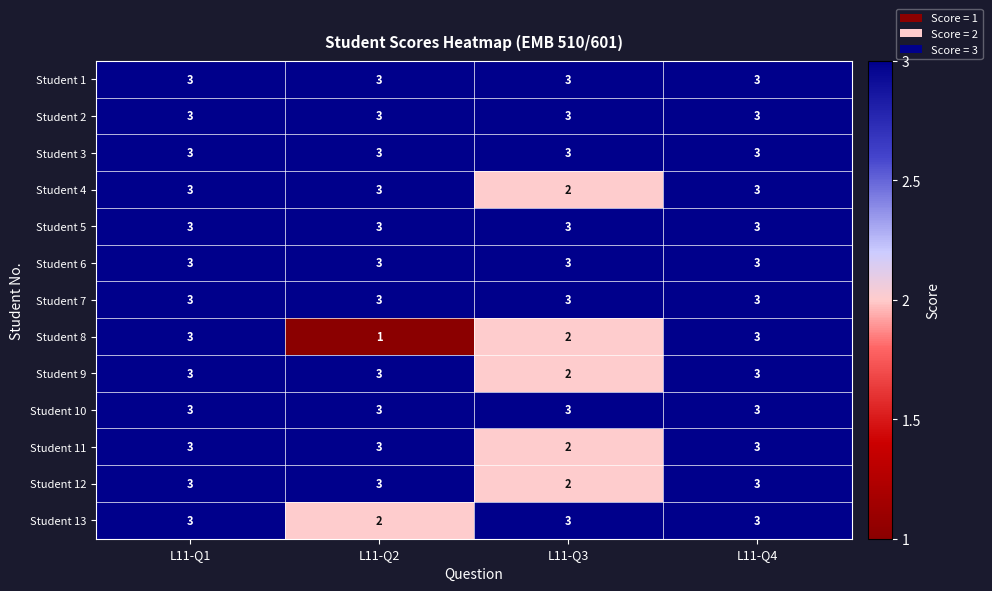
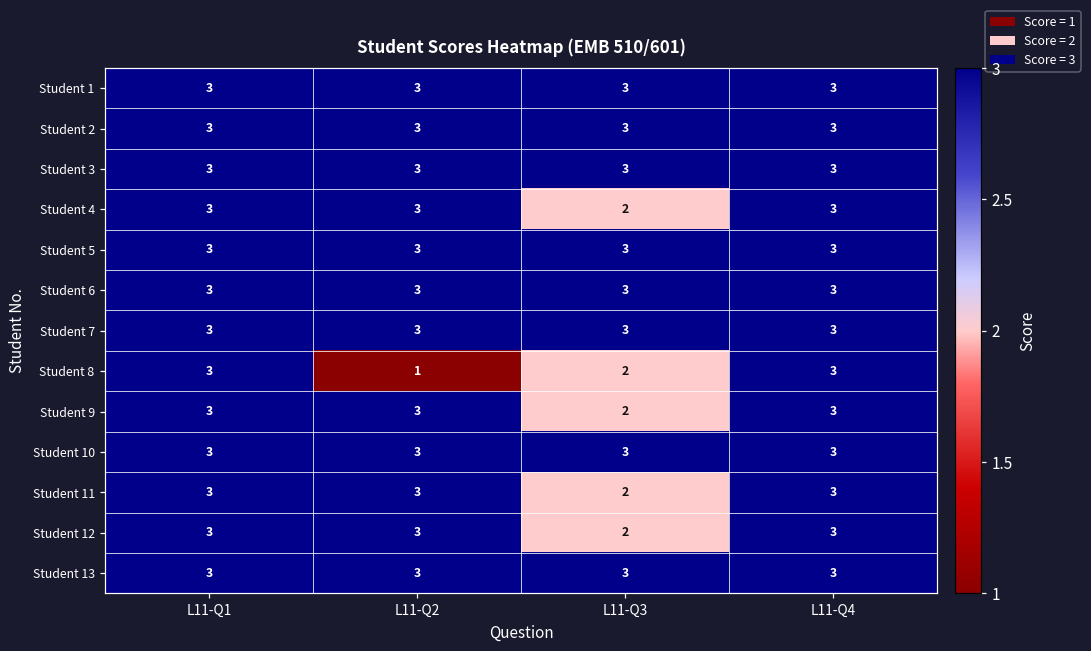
Student 13, L11-Q2: 2 -> 3
